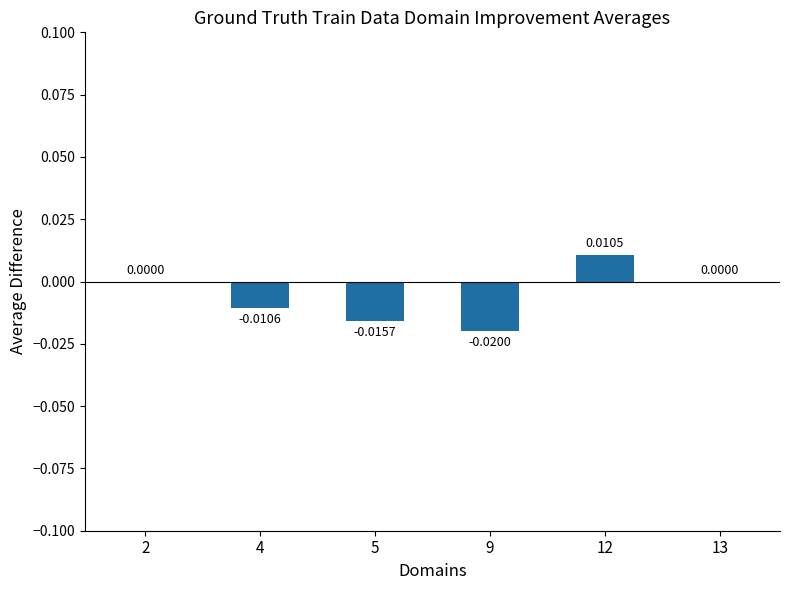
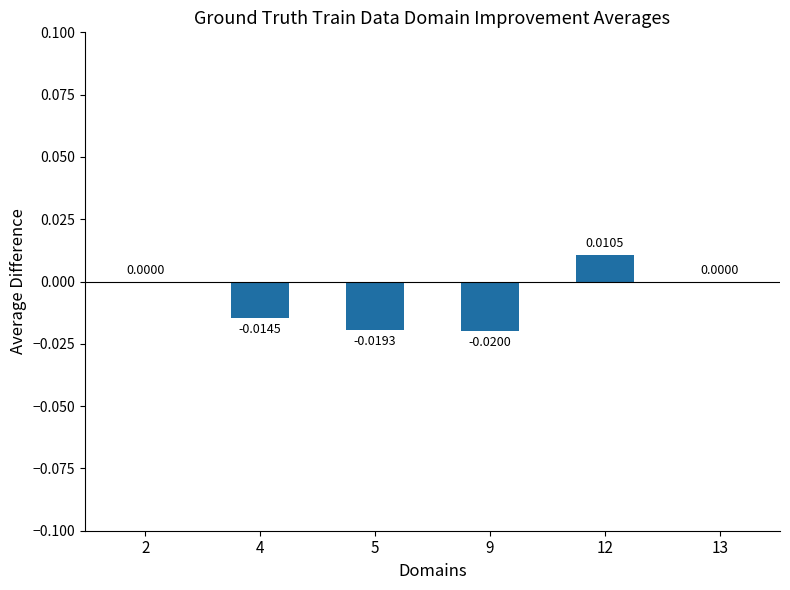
4: -0.0106 -> -0.0145
5: -0.0157 -> -0.0193
